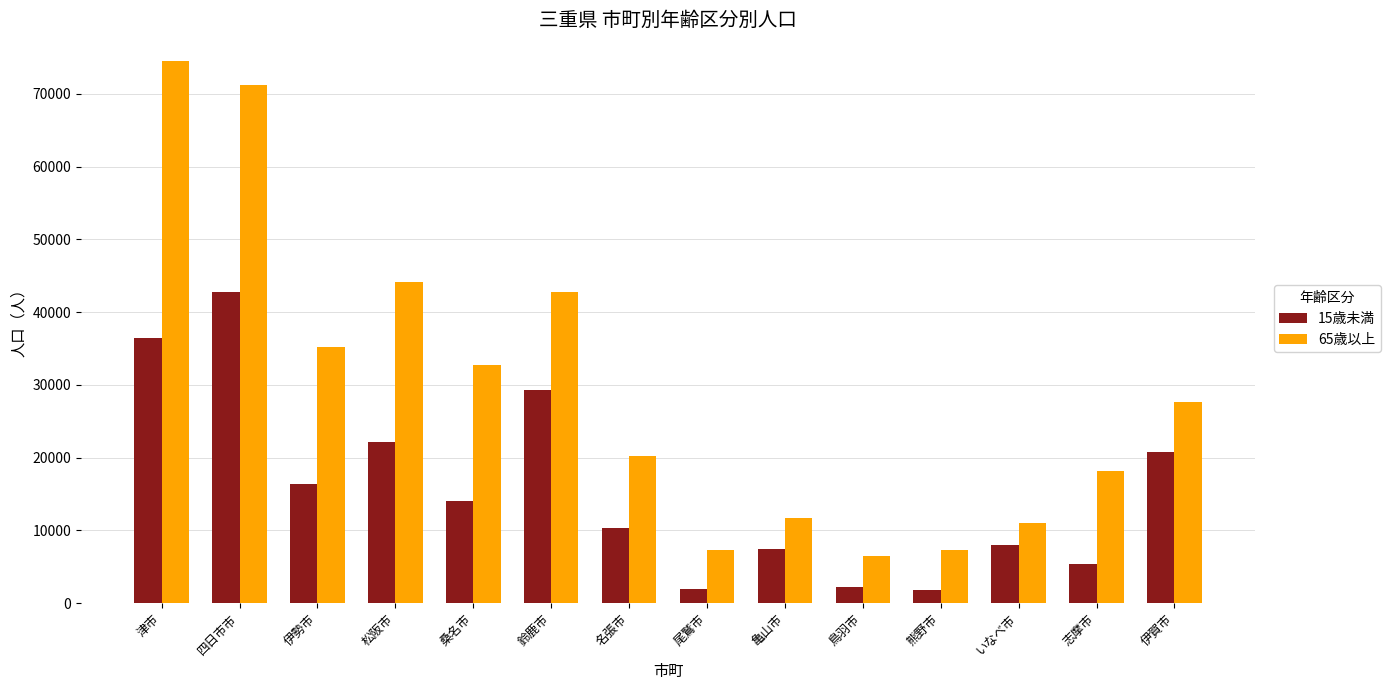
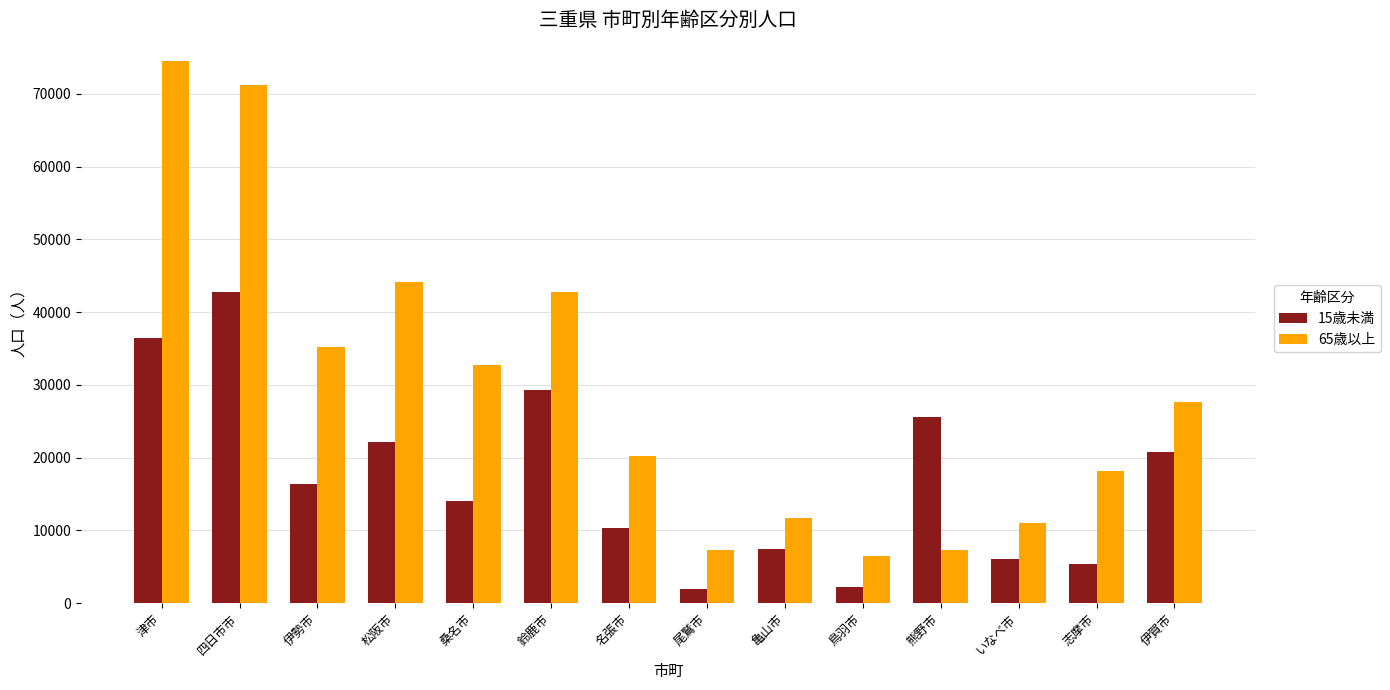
15歳未満, 熊野市: 2000 -> 26000
15歳未満, いなべ市: 8000 -> 6000
